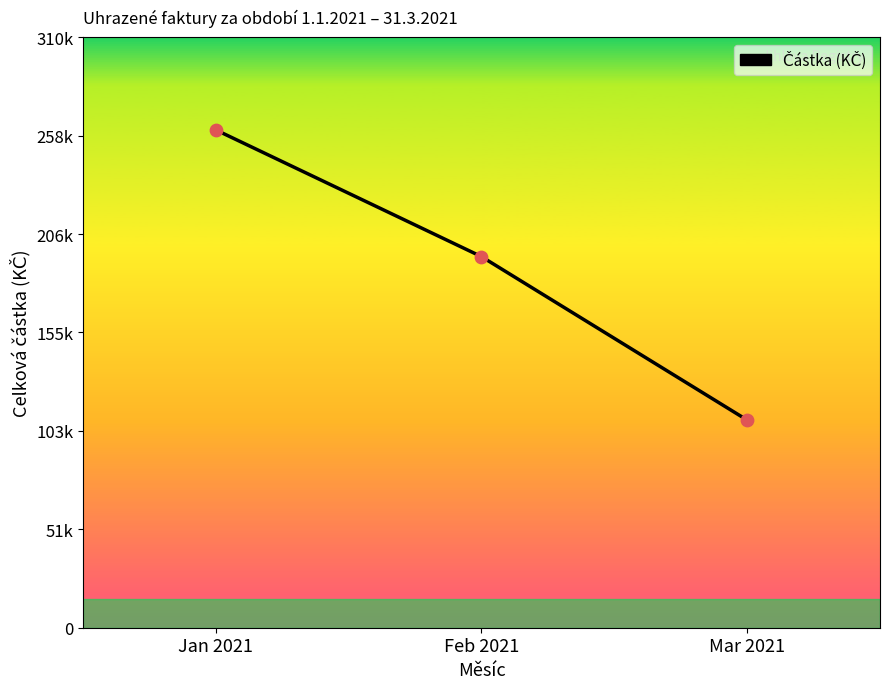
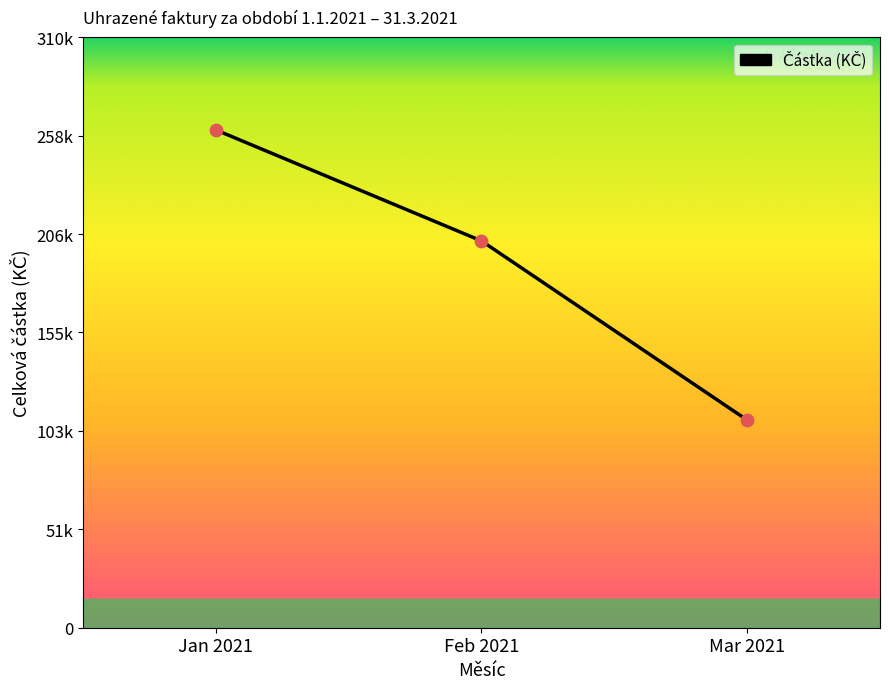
Částka (KČ), Feb 2021: 195000 -> 203000
